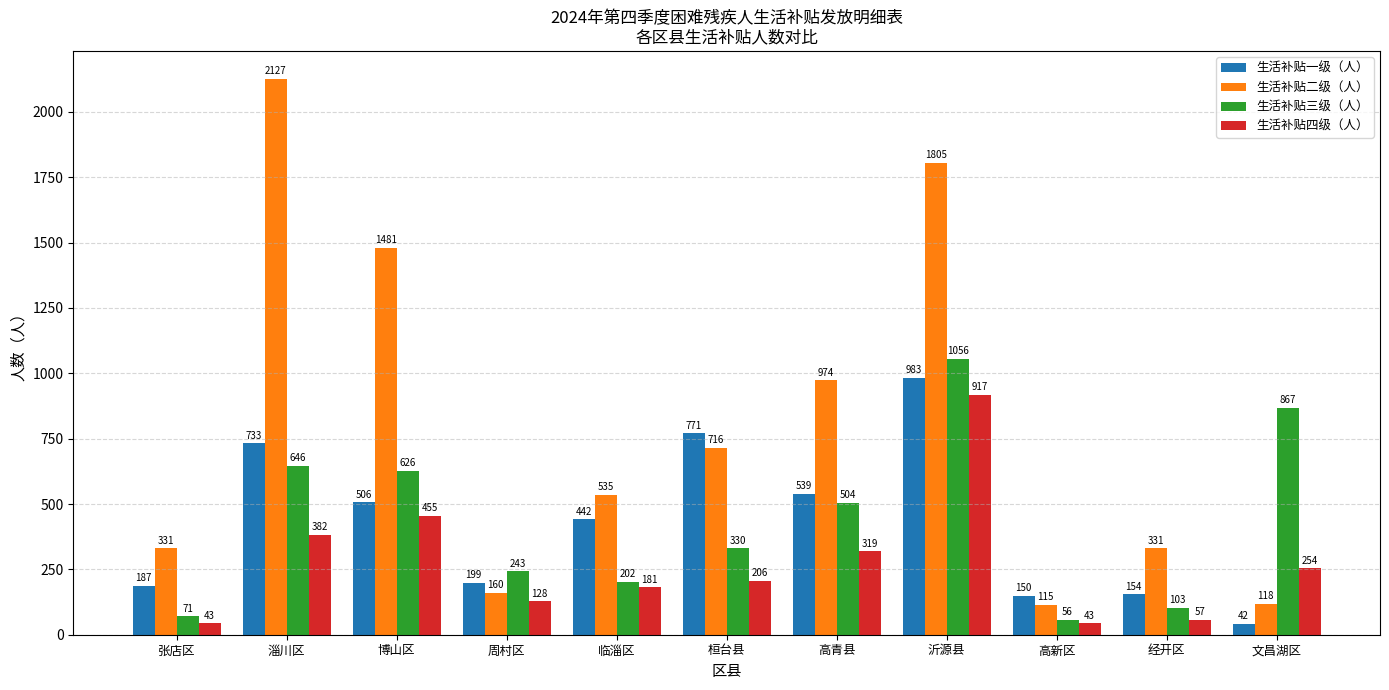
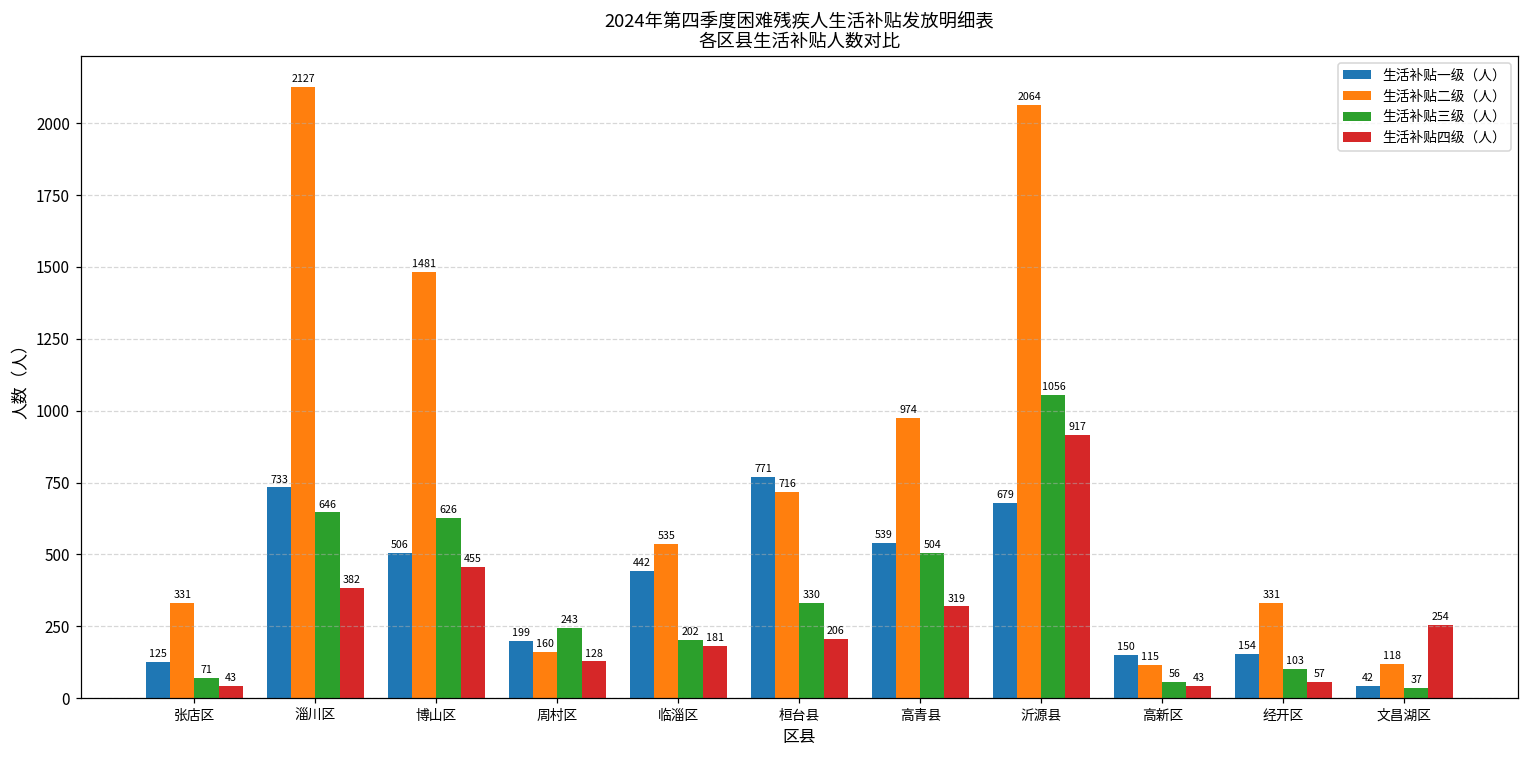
生活补贴一级（人）, 张店区: 187 -> 125
生活补贴一级（人）, 沂源县: 983 -> 679
生活补贴二级（人）, 沂源县: 1805 -> 2064
生活补贴三级（人）, 文昌湖区: 867 -> 37
